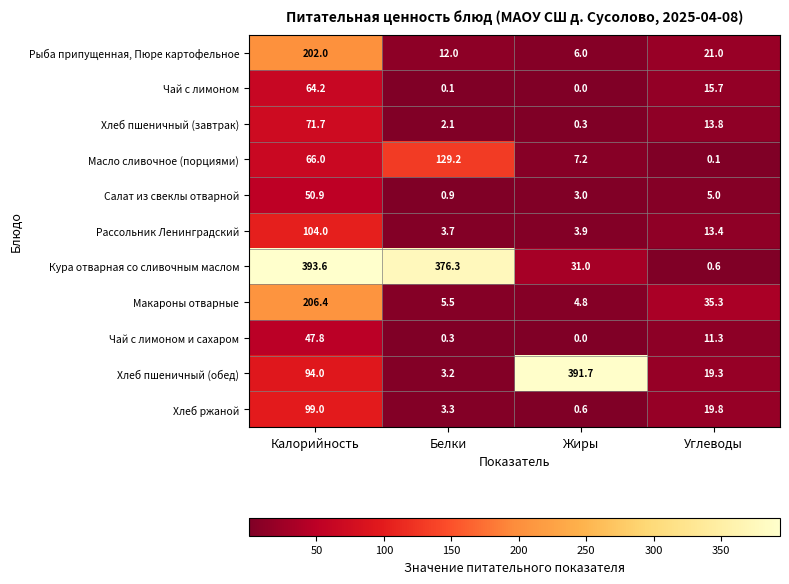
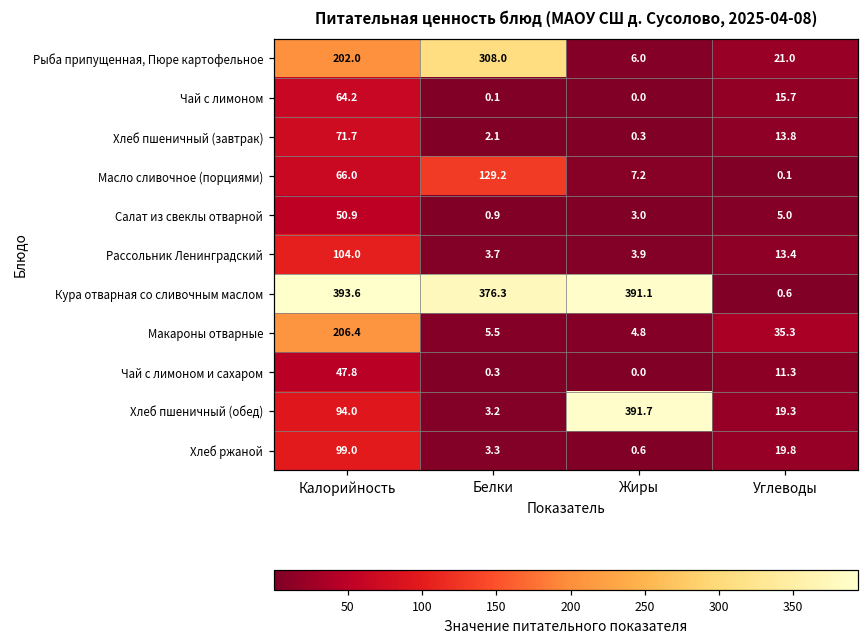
Рыба припущенная, Пюре картофельное, Белки: 12.0 -> 308.0
Кура отварная со сливочным маслом, Жиры: 31.0 -> 391.1
